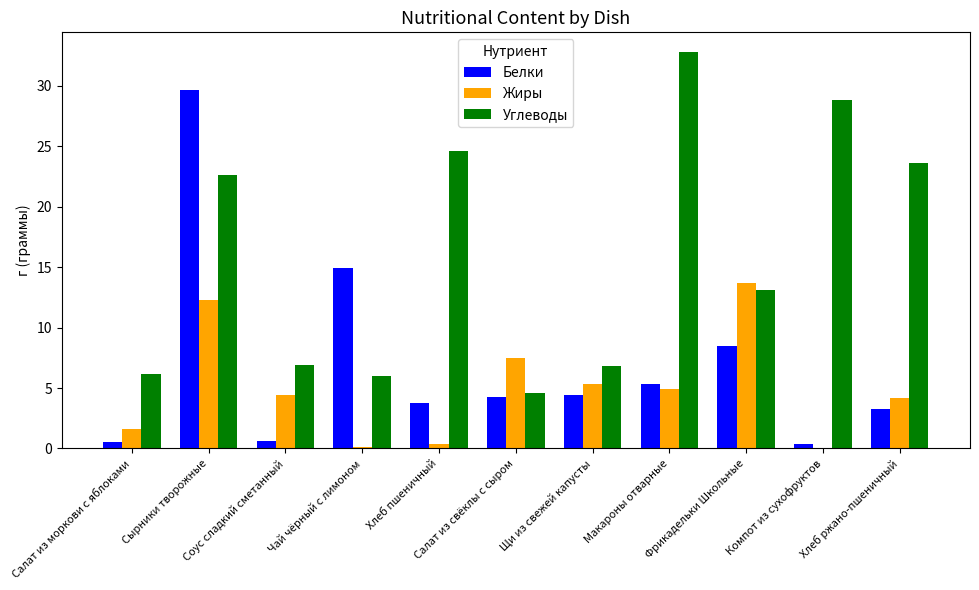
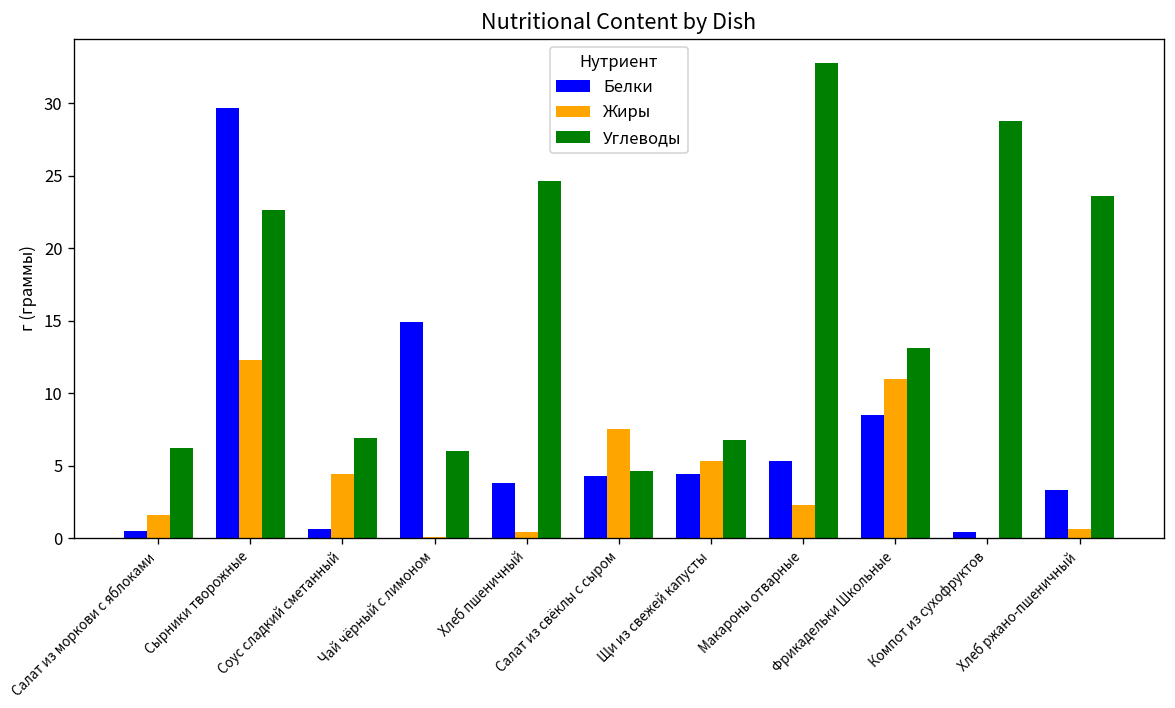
Жиры, Макароны отварные: 4.9 -> 2.3
Жиры, Фрикадельки Школьные: 13.7 -> 11.0
Жиры, Хлеб ржано-пшеничный: 4.2 -> 0.6
